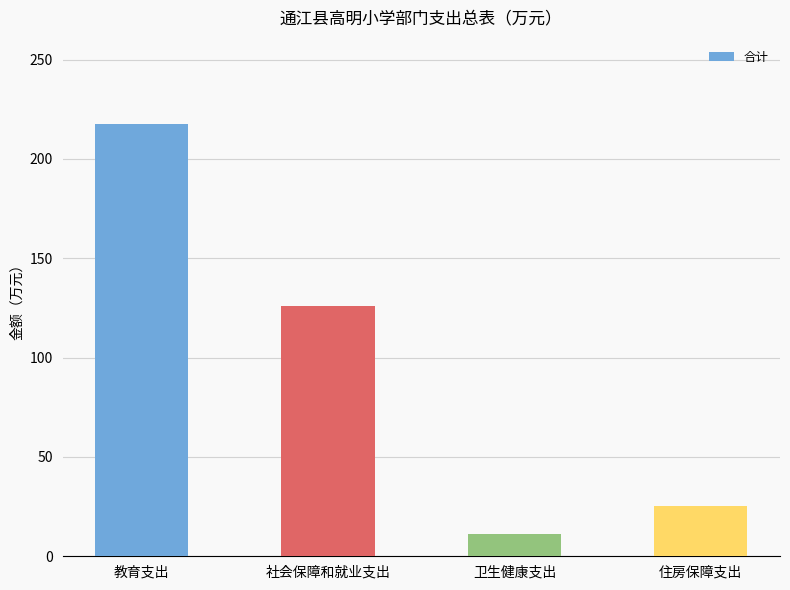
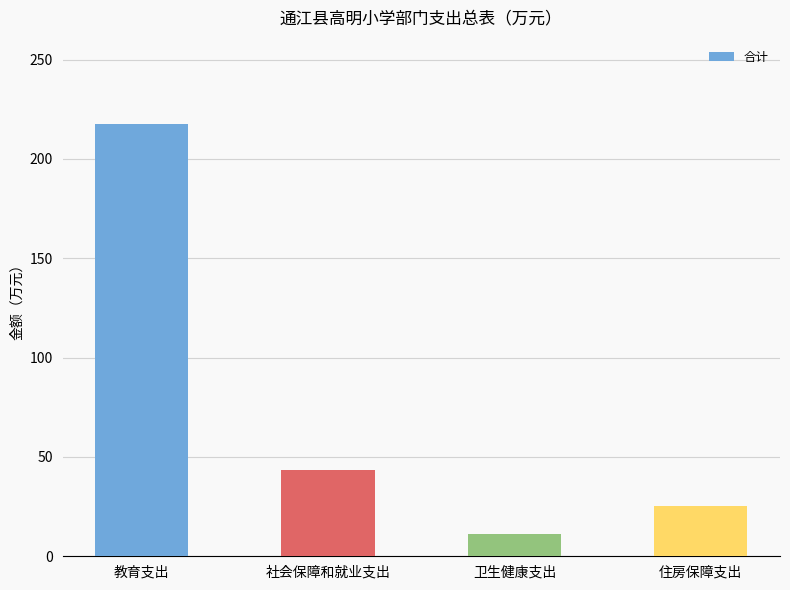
社会保障和就业支出: 126 -> 44
